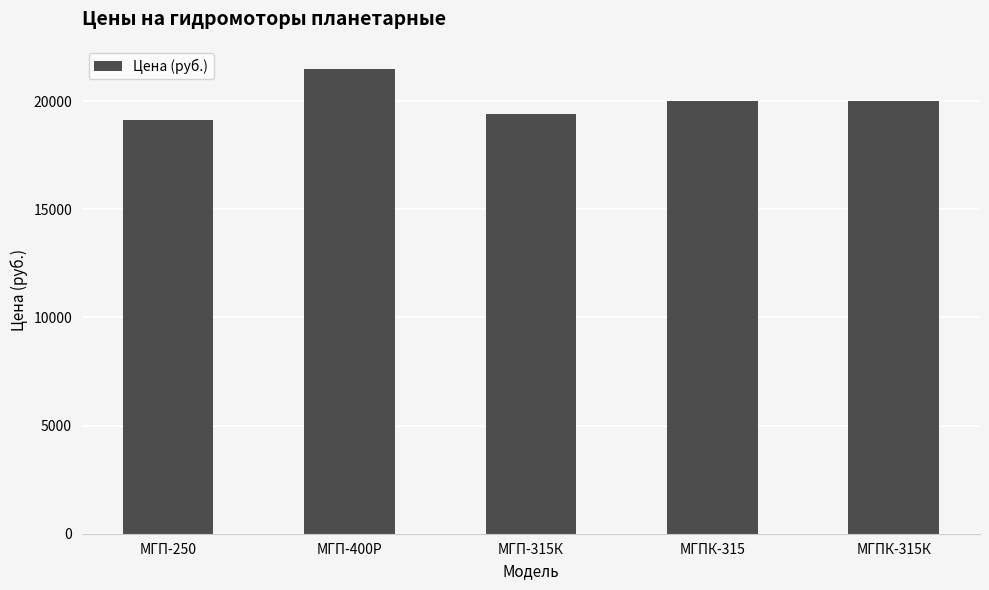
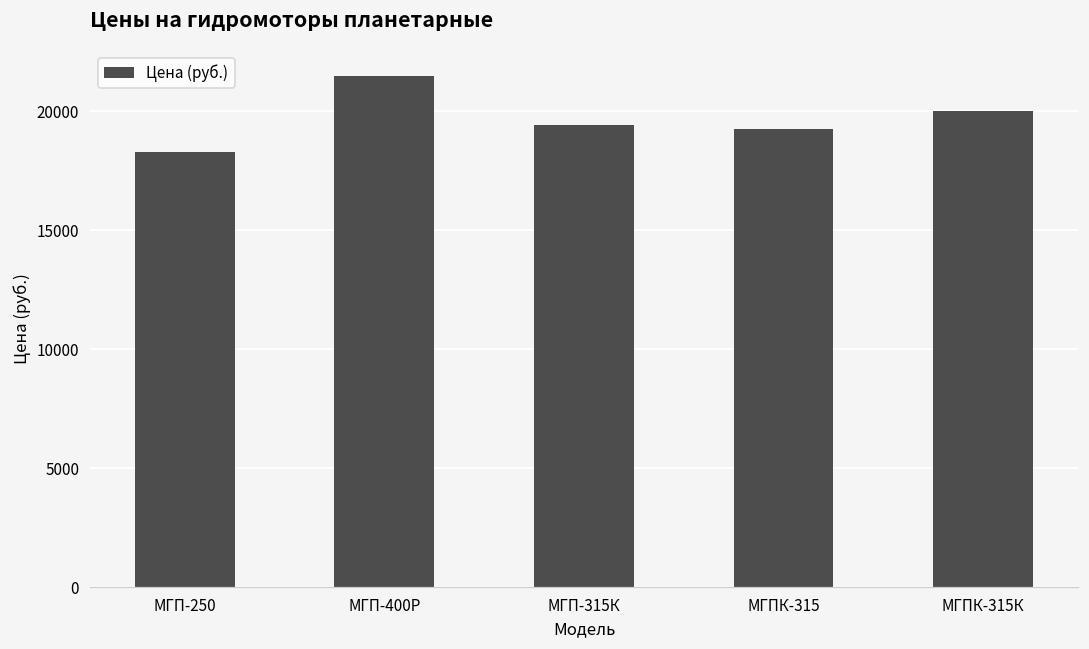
МГП-250: 19100 -> 18300
МГПК-315: 20000 -> 19200
